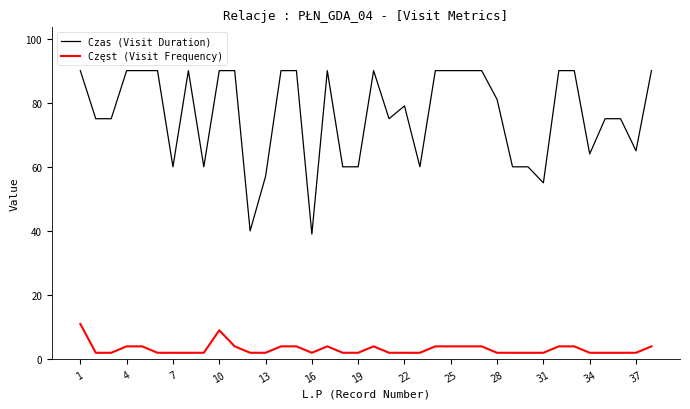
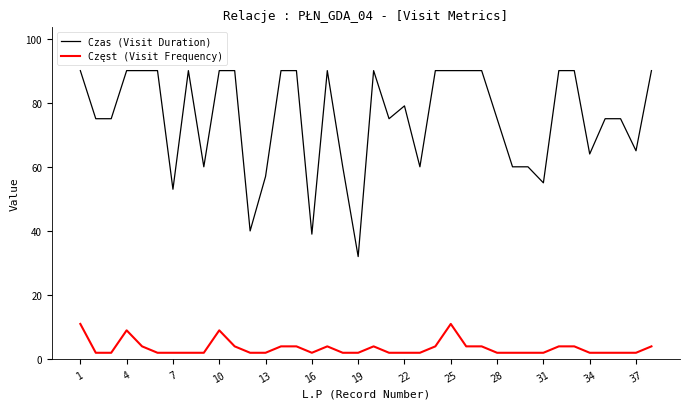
Częst (Visit Frequency), 4: 4 -> 9
Czas (Visit Duration), 7: 60 -> 53
Czas (Visit Duration), 19: 60 -> 32
Częst (Visit Frequency), 25: 4 -> 11
Czas (Visit Duration), 28: 81 -> 75
